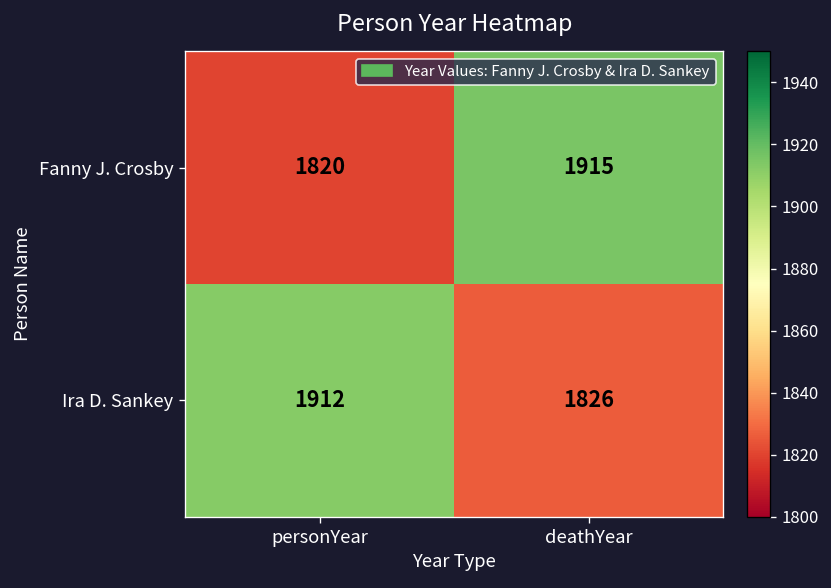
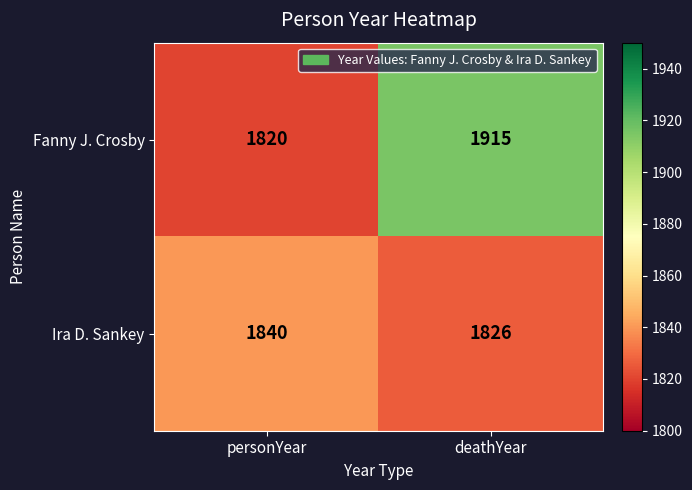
Ira D. Sankey, personYear: 1912 -> 1840
